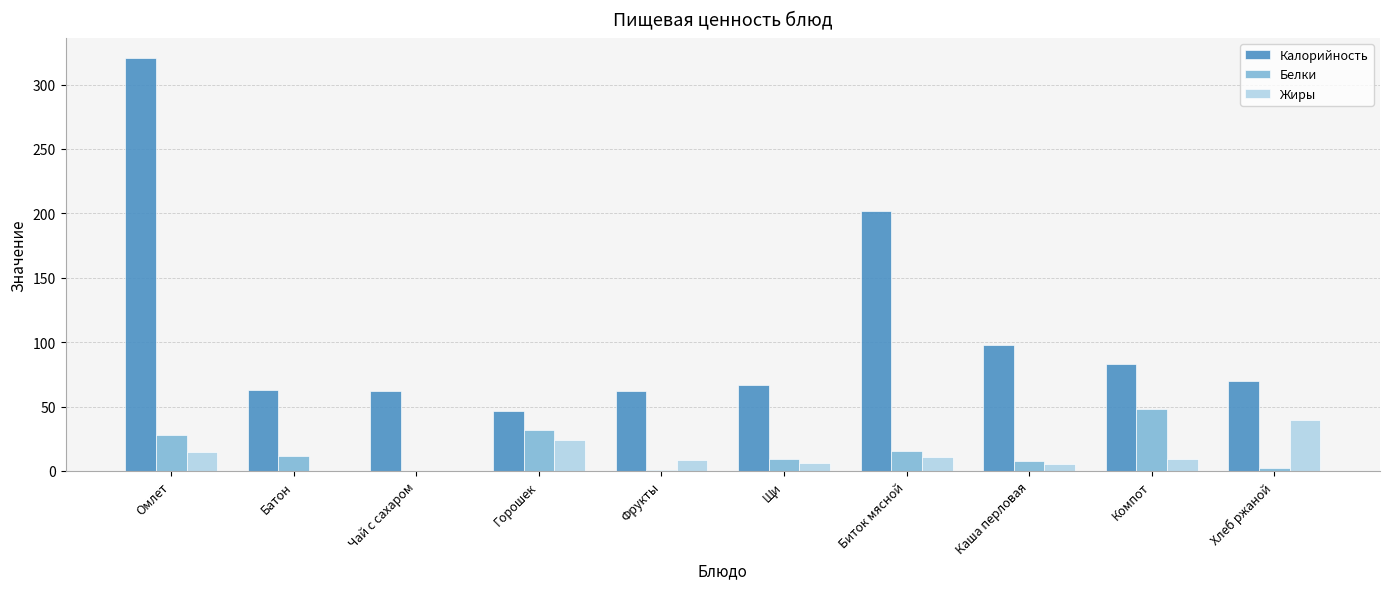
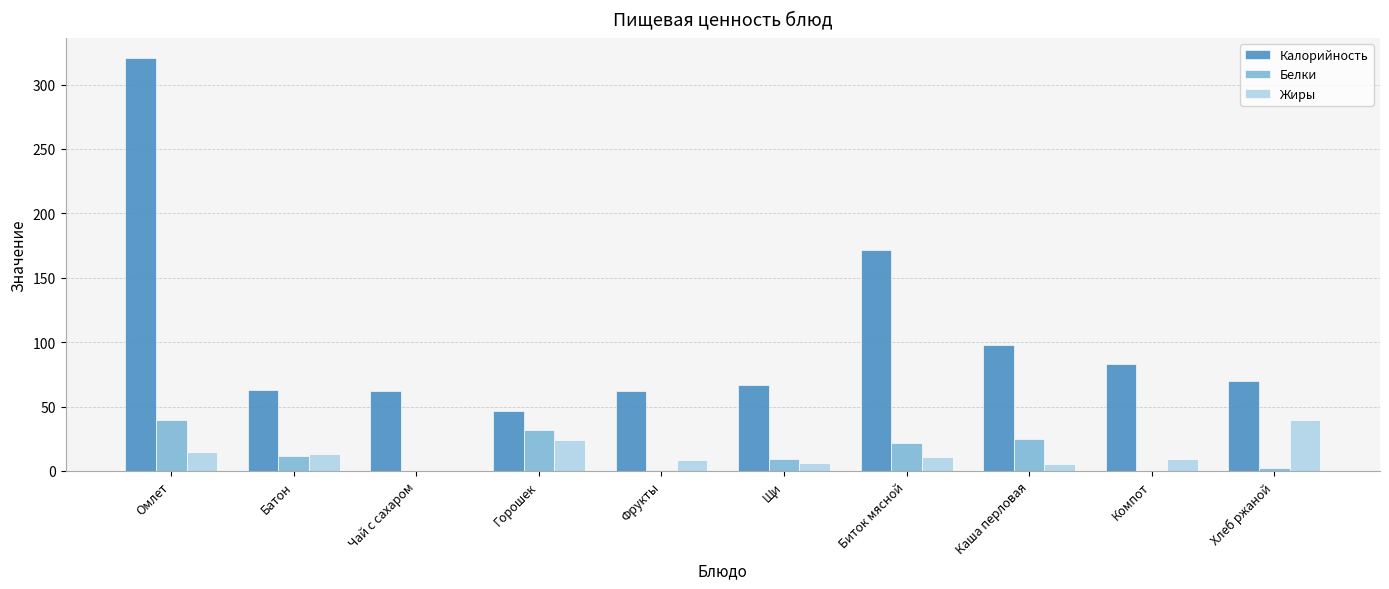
Белки, Омлет: 28 -> 39
Жиры, Батон: 0 -> 14
Калорийность, Биток мясной: 202 -> 172
Белки, Биток мясной: 15 -> 22
Белки, Каша перловая: 8 -> 25
Белки, Компот: 48 -> 0
